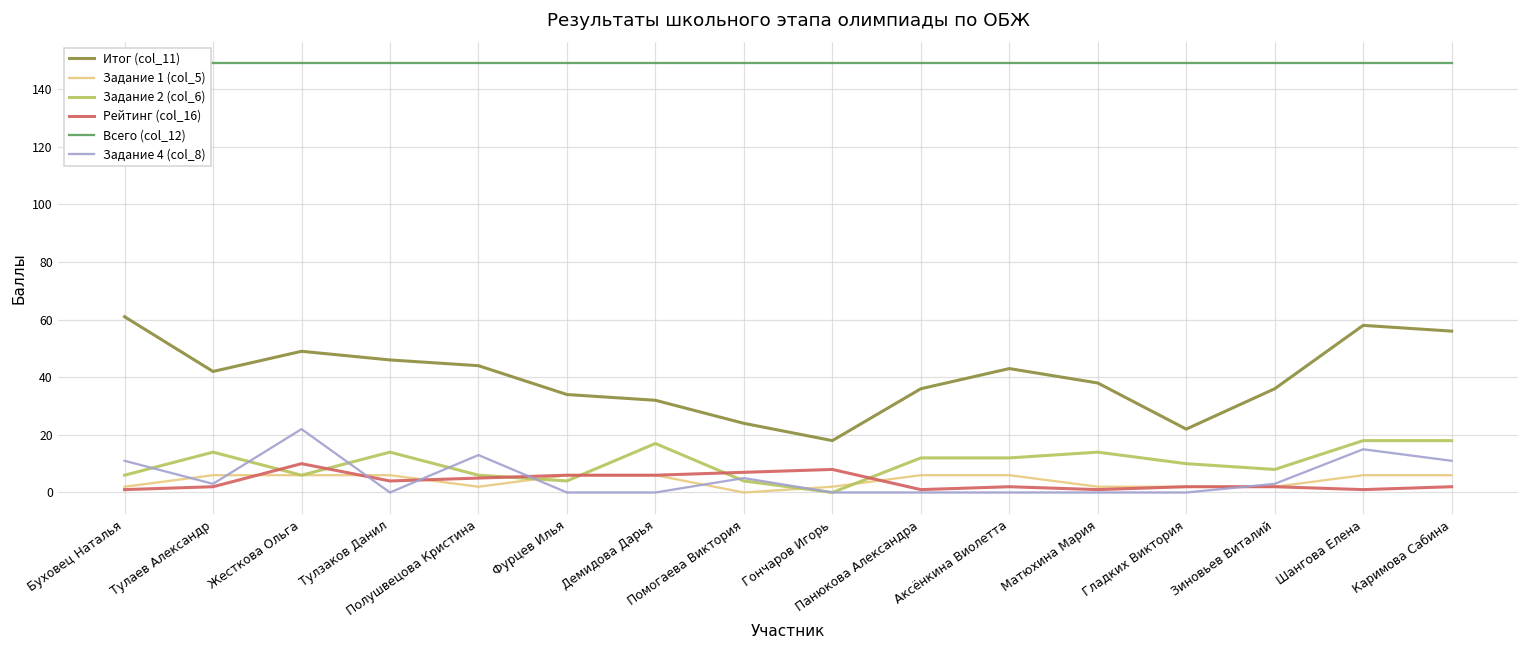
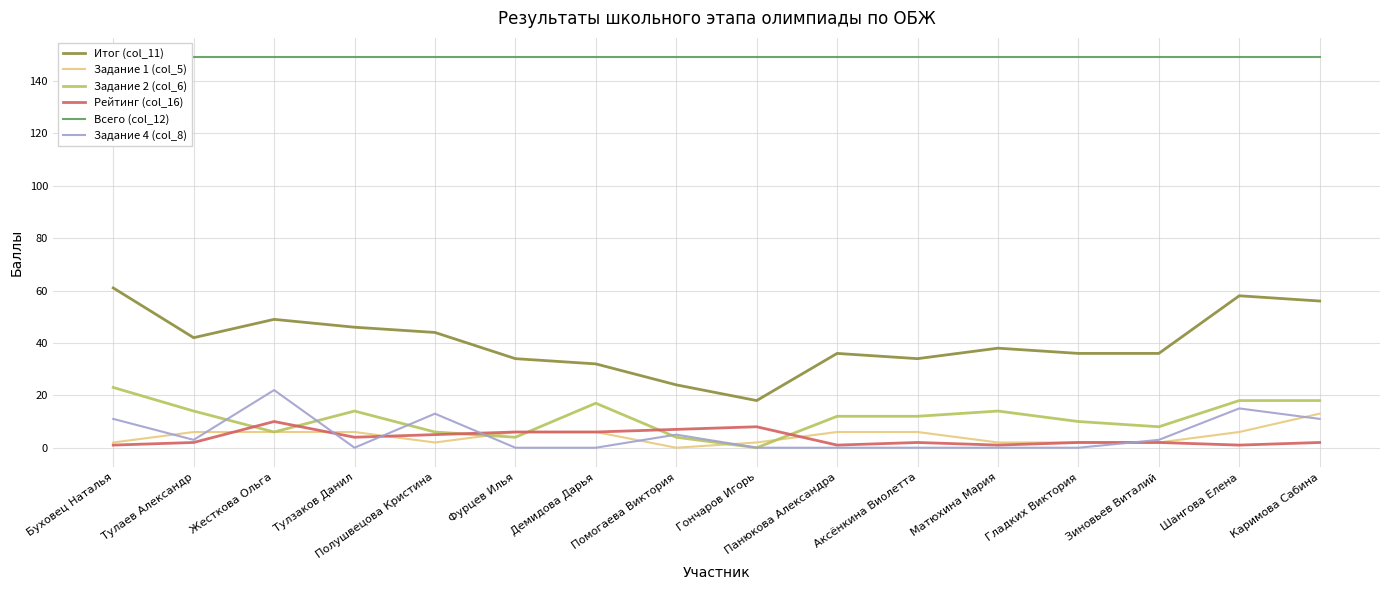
Задание 2 (col_6), Буховец Наталья: 6 -> 23
Итог (col_11), Аксёнкина Виолетта: 43 -> 34
Итог (col_11), Гладких Виктория: 22 -> 36
Задание 1 (col_5), Каримова Сабина: 6 -> 13
